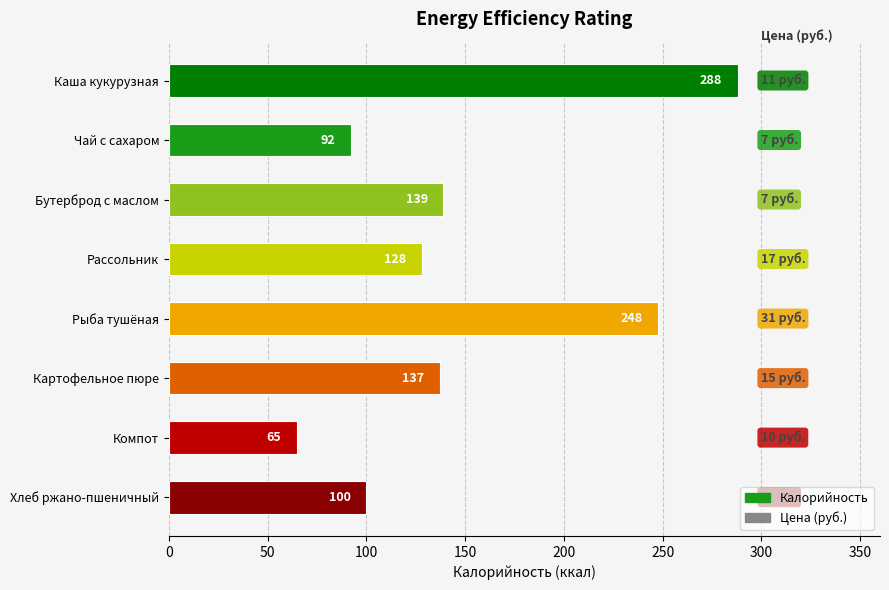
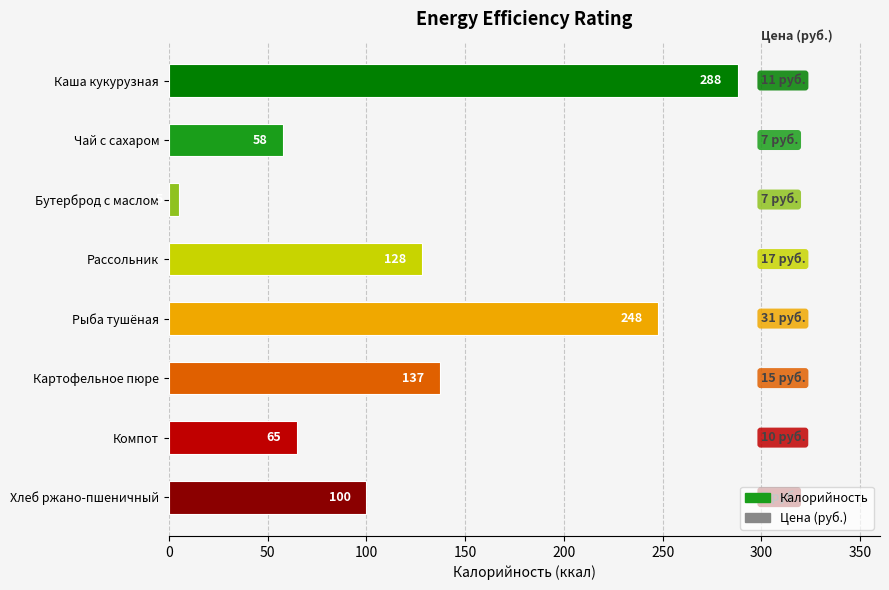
Чай с сахаром: 92 -> 58
Бутерброд с маслом: 139 -> 5
